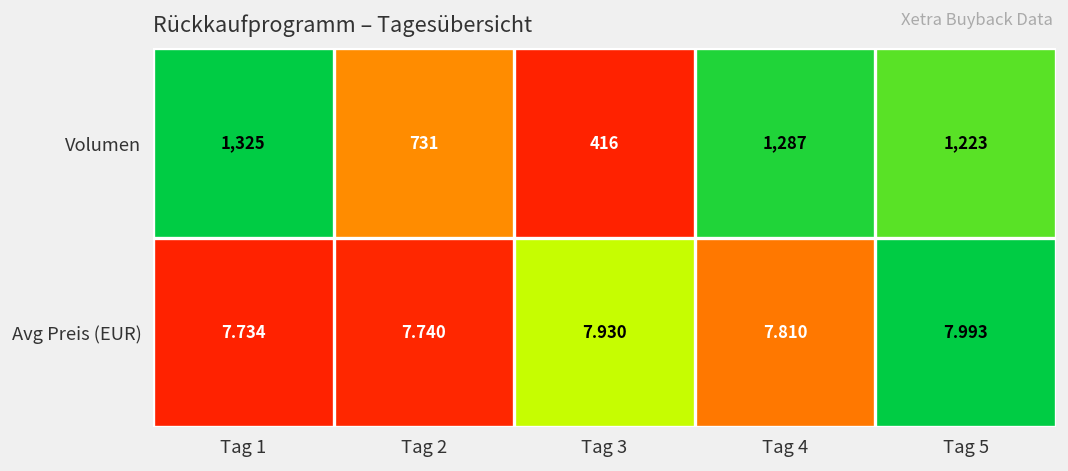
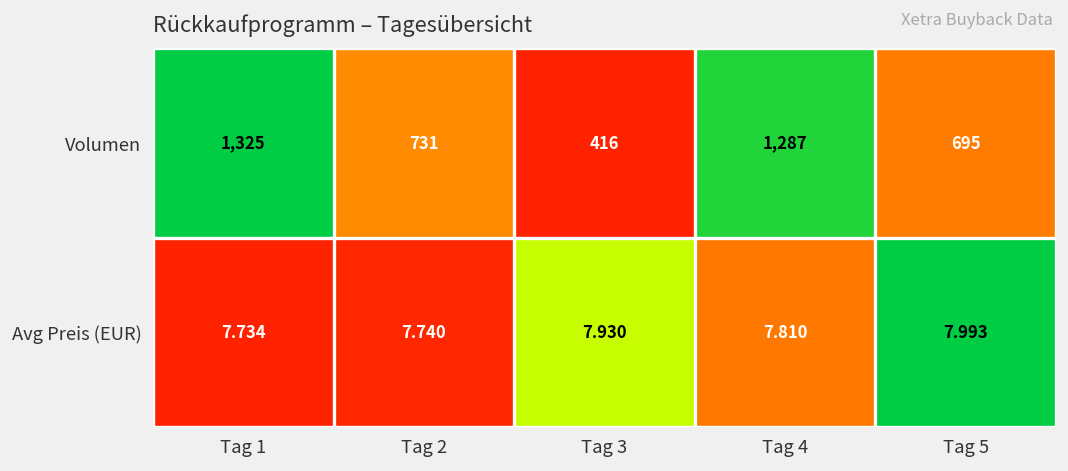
Volumen, Tag 5: 1,223 -> 695
